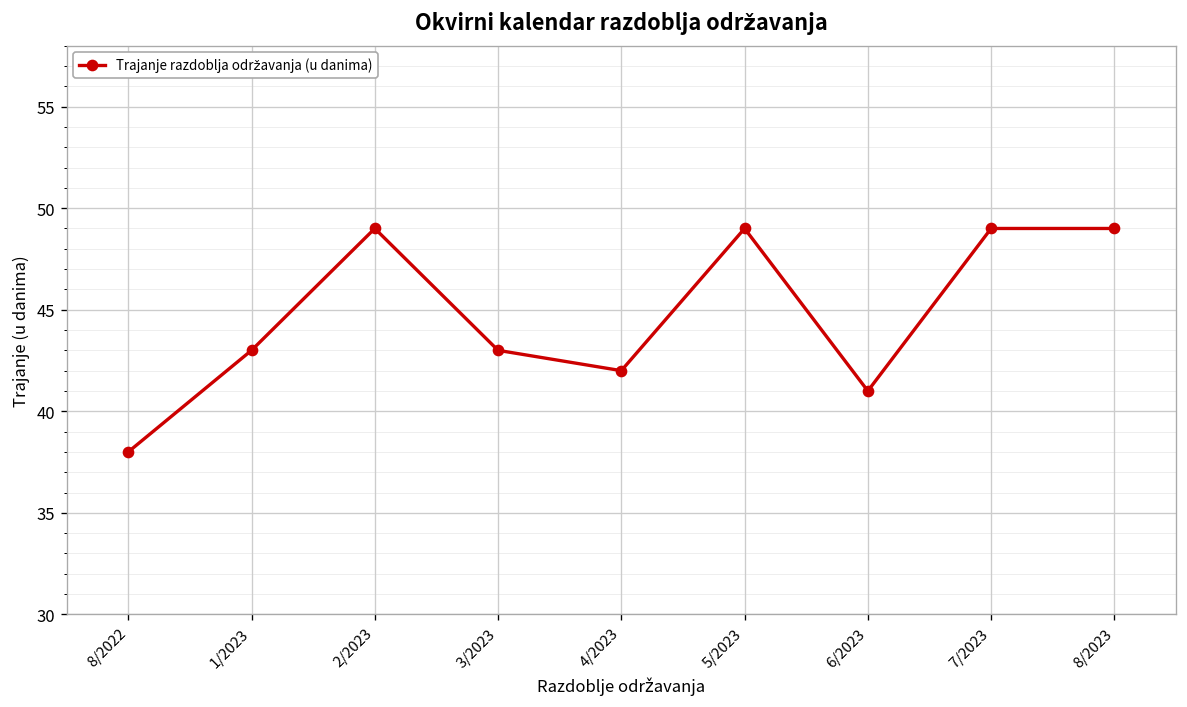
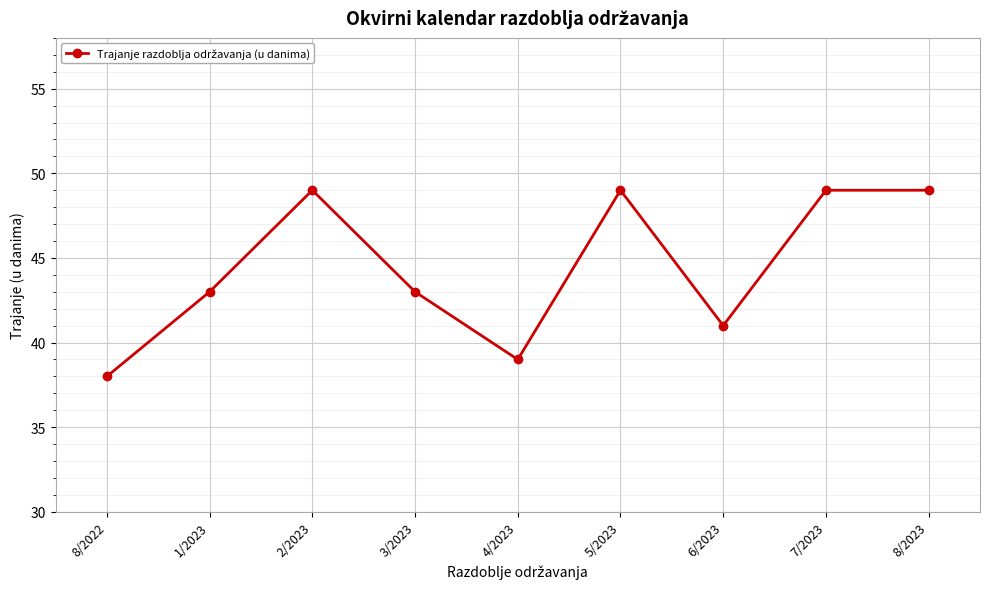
4/2023: 42 -> 39
